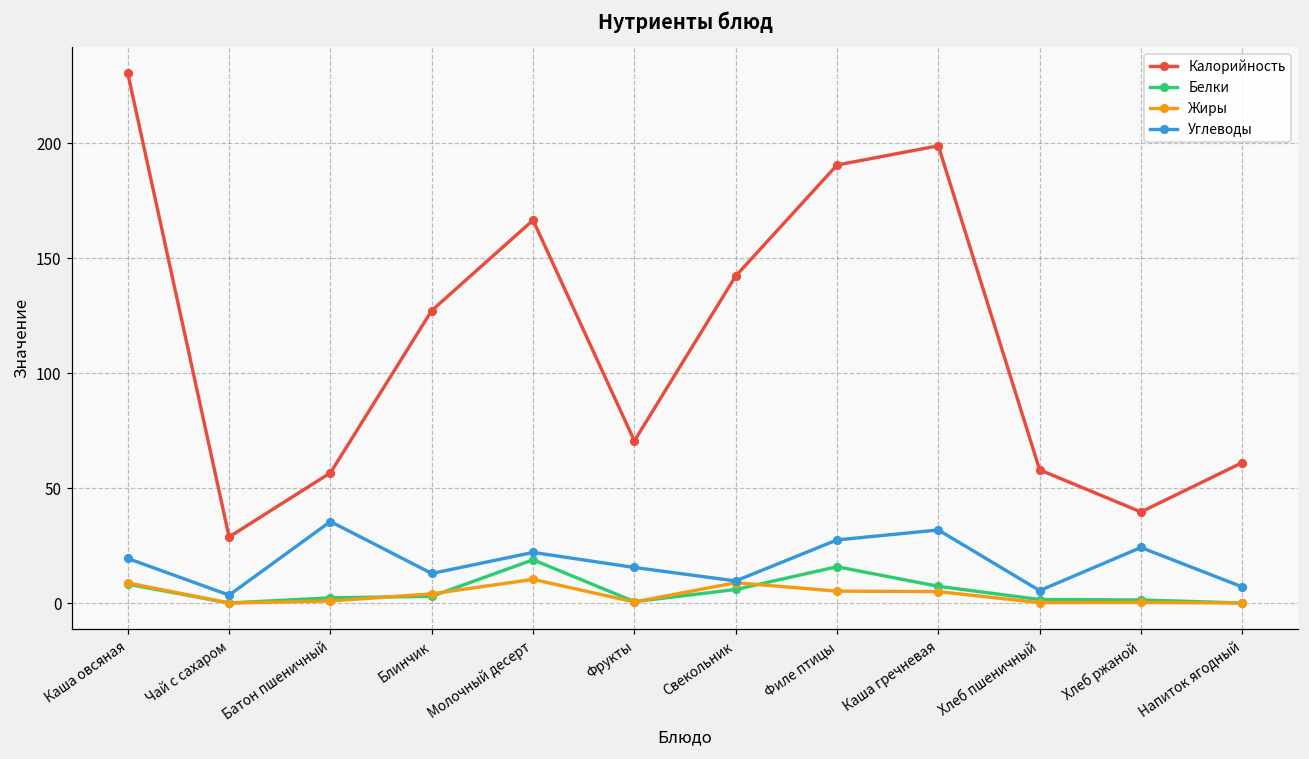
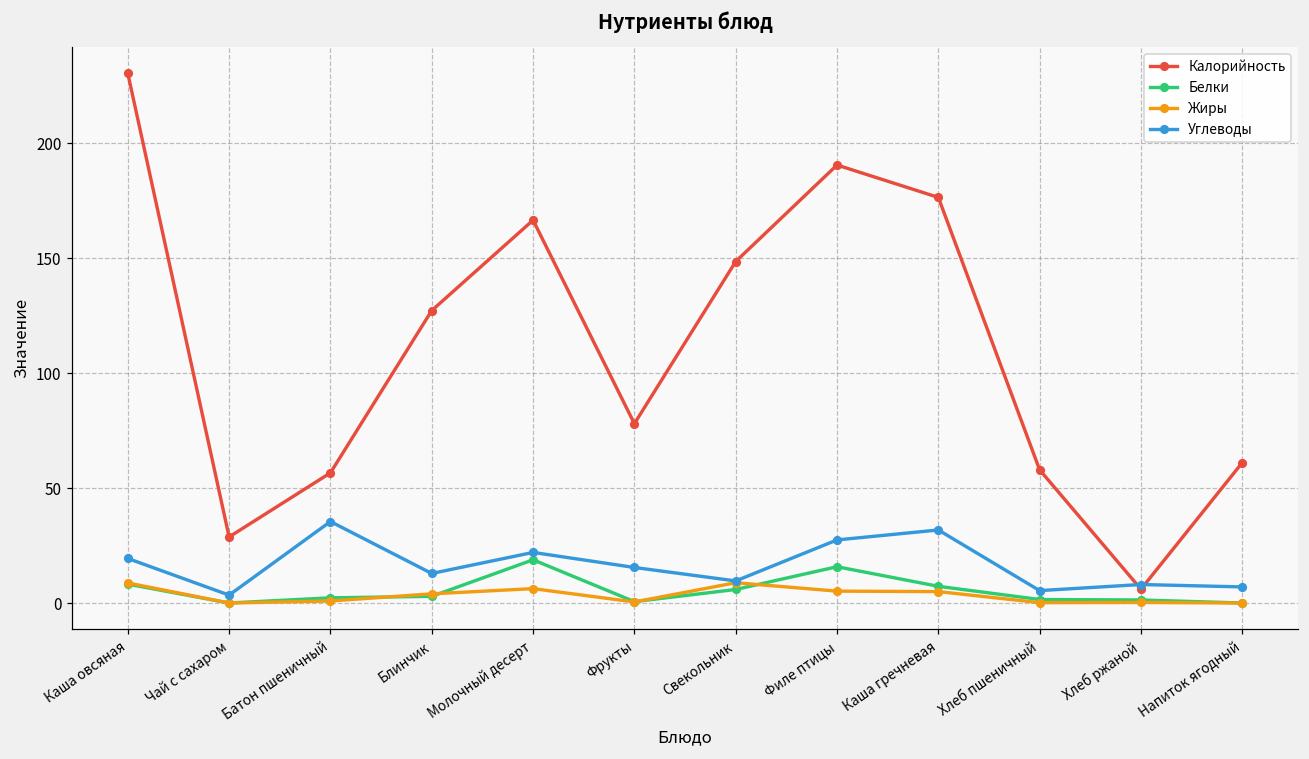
Жиры, Молочный десерт: 10 -> 6
Калорийность, Фрукты: 71 -> 78
Калорийность, Свекольник: 142 -> 149
Калорийность, Каша гречневая: 199 -> 176
Калорийность, Хлеб ржаной: 40 -> 6
Углеводы, Хлеб ржаной: 24 -> 8
